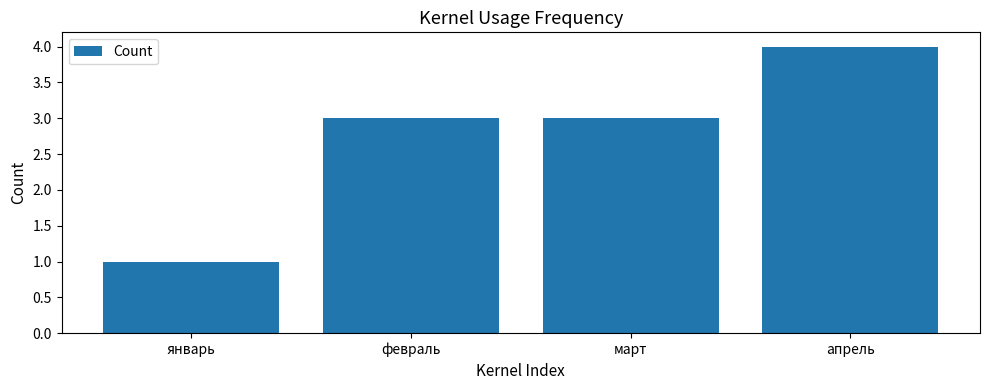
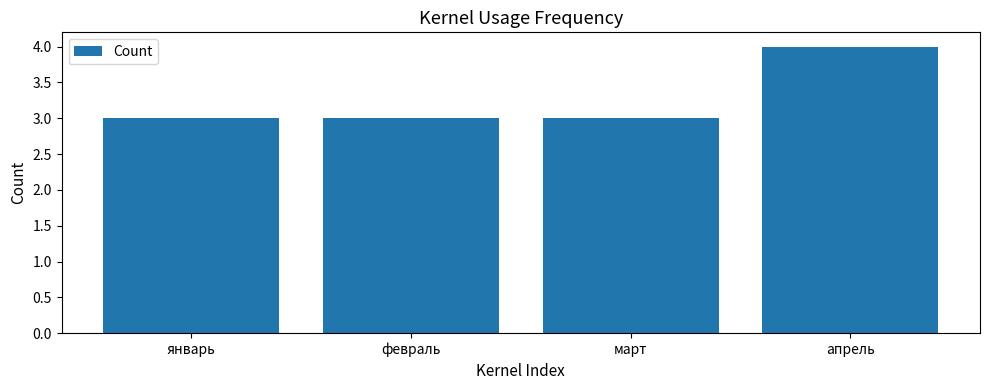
январь: 1 -> 3
